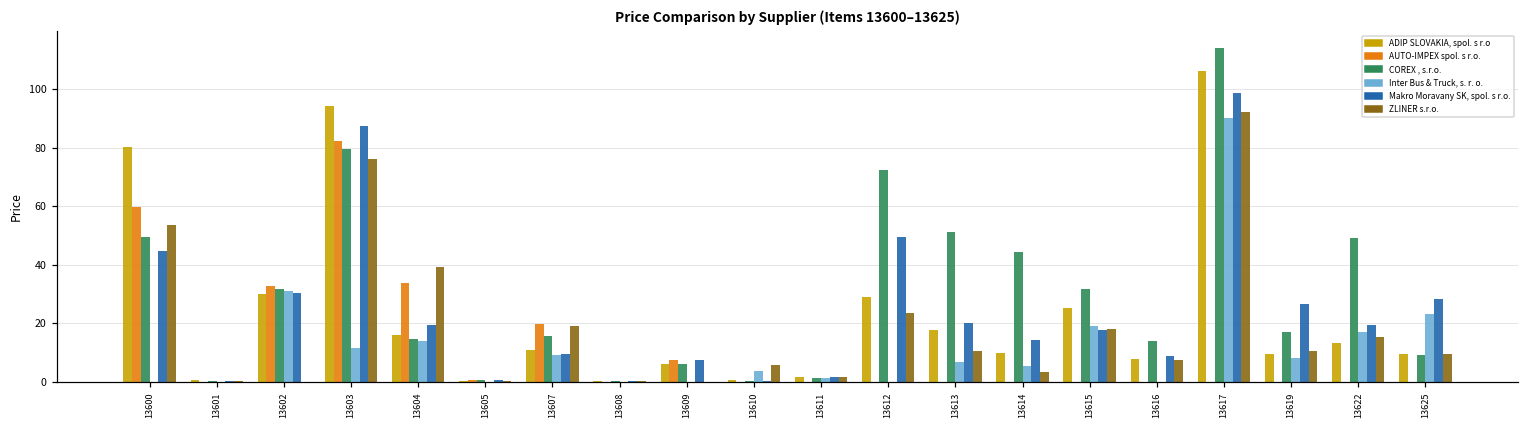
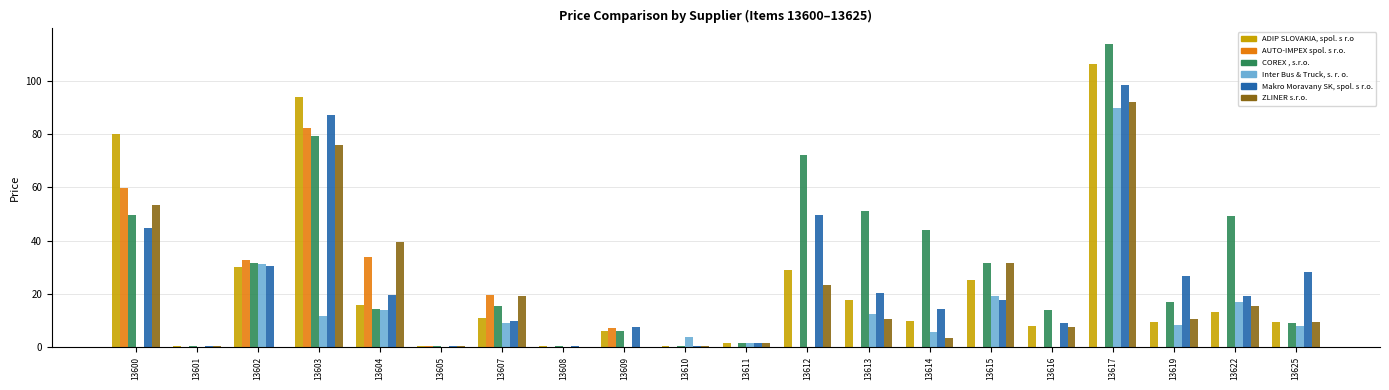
ZLINER s.r.o., 13610: 6 -> 0
Inter Bus & Truck, s. r. o., 13613: 7 -> 13
ZLINER s.r.o., 13615: 18 -> 32
Inter Bus & Truck, s. r. o., 13625: 23 -> 8
